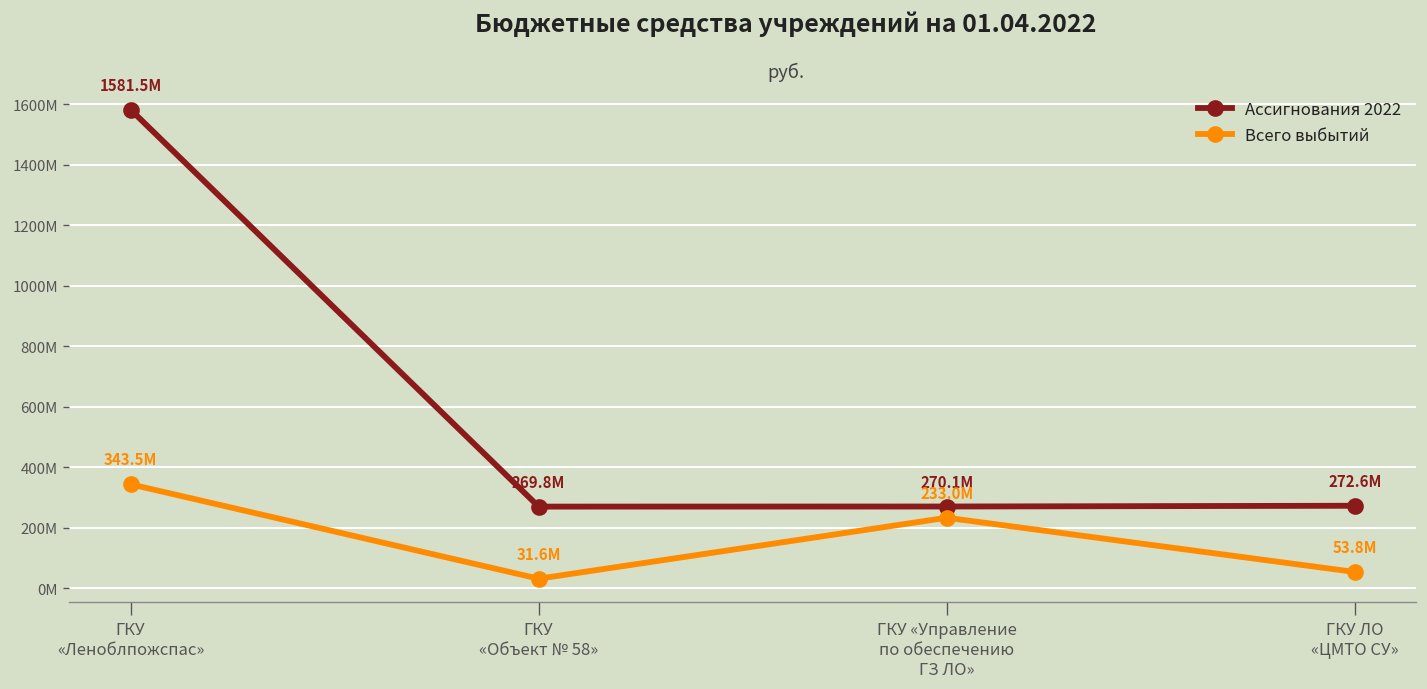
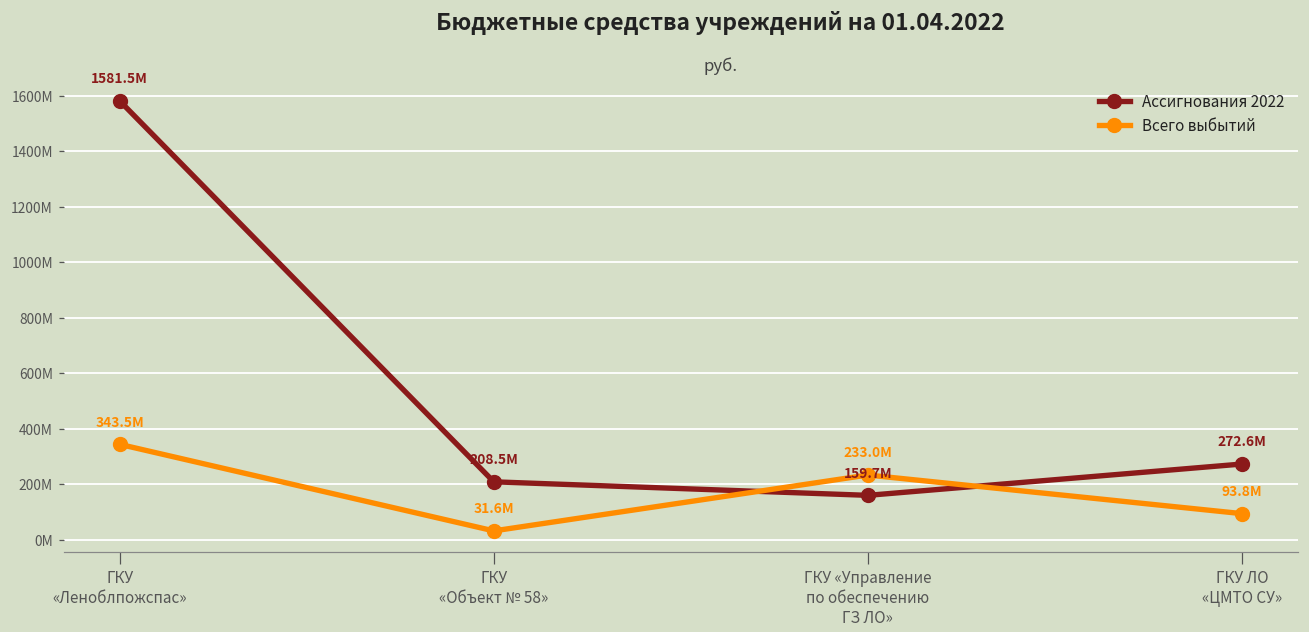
Ассигнования 2022, ГКУ «Объект № 58»: 269.8M -> 208.5M
Ассигнования 2022, ГКУ «Управление по обеспечению ГЗ ЛО»: 270.1M -> 159.7M
Всего выбытий, ГКУ ЛО «ЦМТО СУ»: 53.8M -> 93.8M
